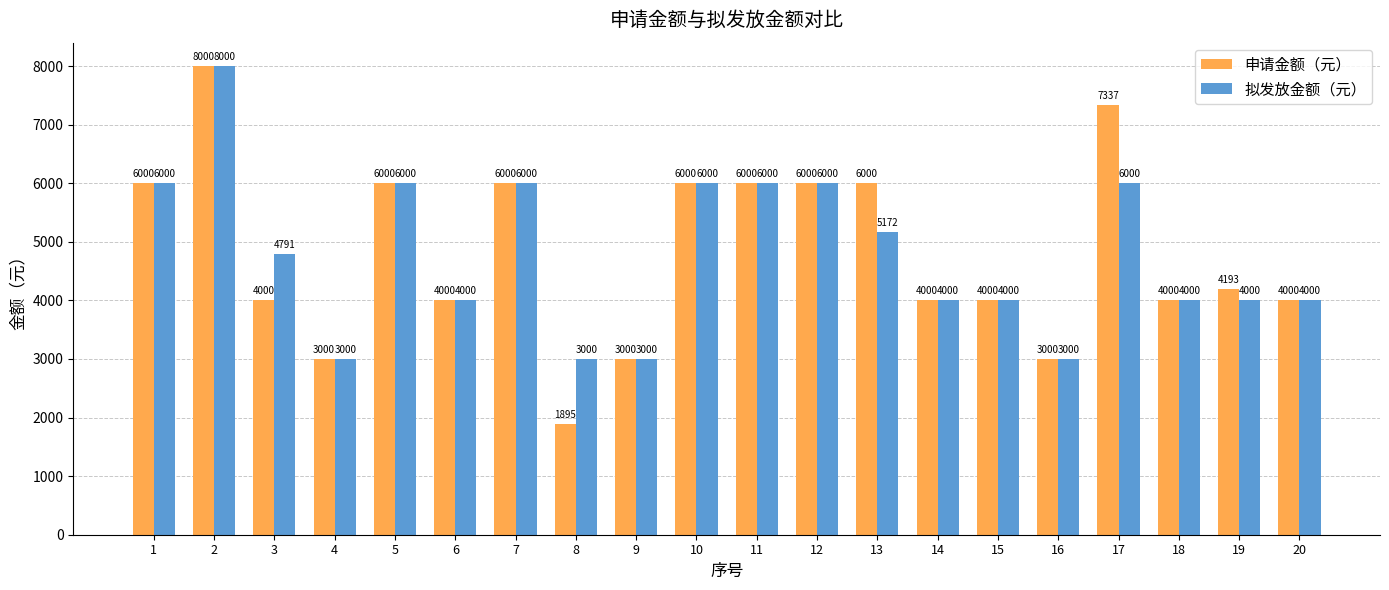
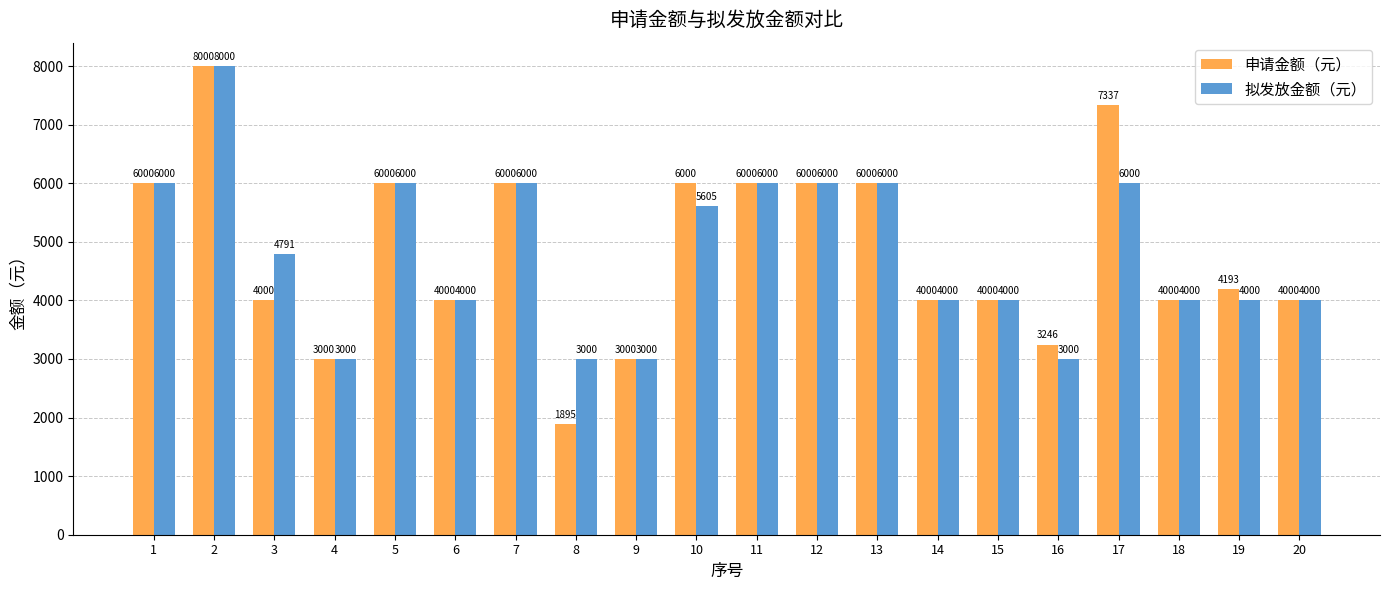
拟发放金额（元）, 10: 6000 -> 5605
拟发放金额（元）, 13: 5172 -> 6000
申请金额（元）, 16: 3000 -> 3246
